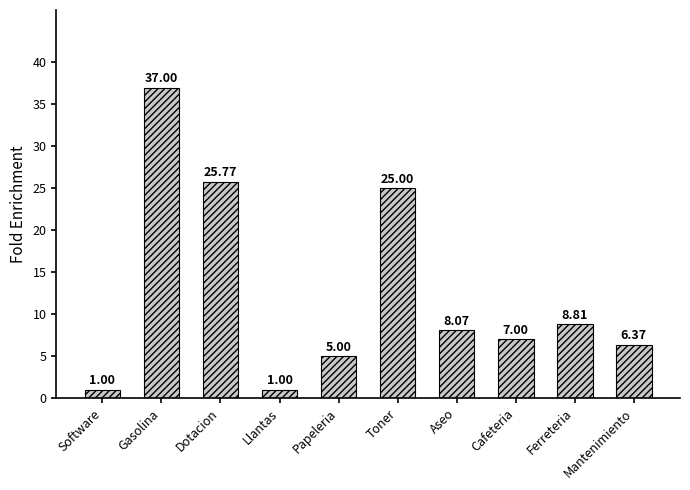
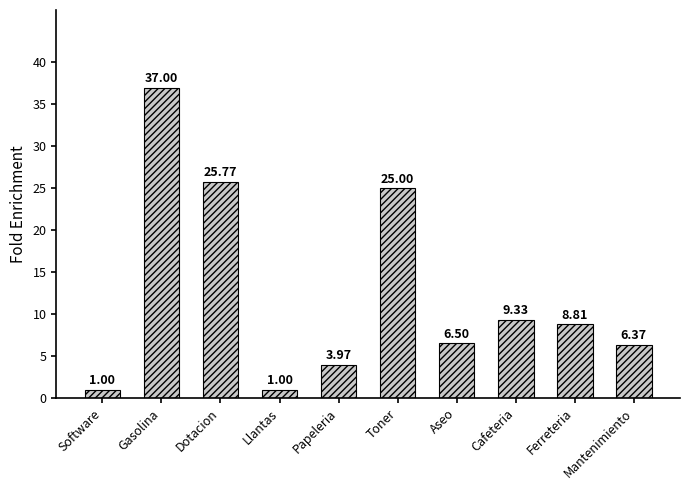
Papeleria: 5.00 -> 3.97
Aseo: 8.07 -> 6.50
Cafeteria: 7.00 -> 9.33
